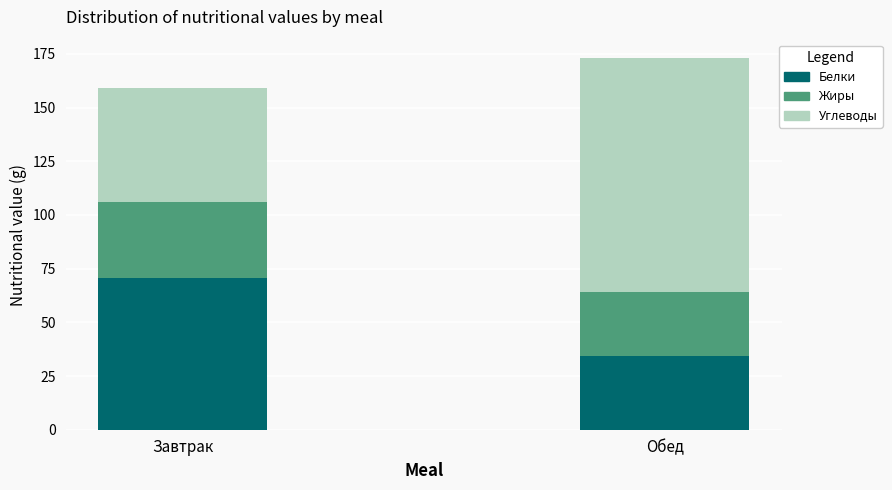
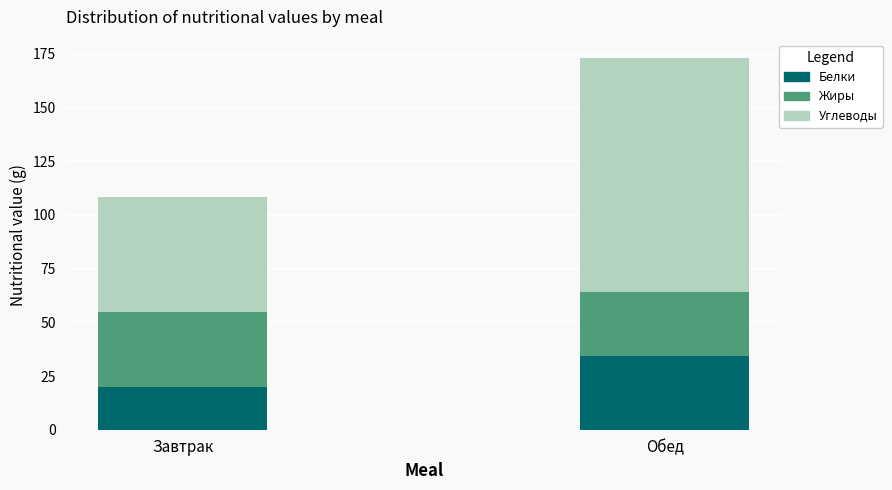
Белки, Завтрак: 71 -> 20
